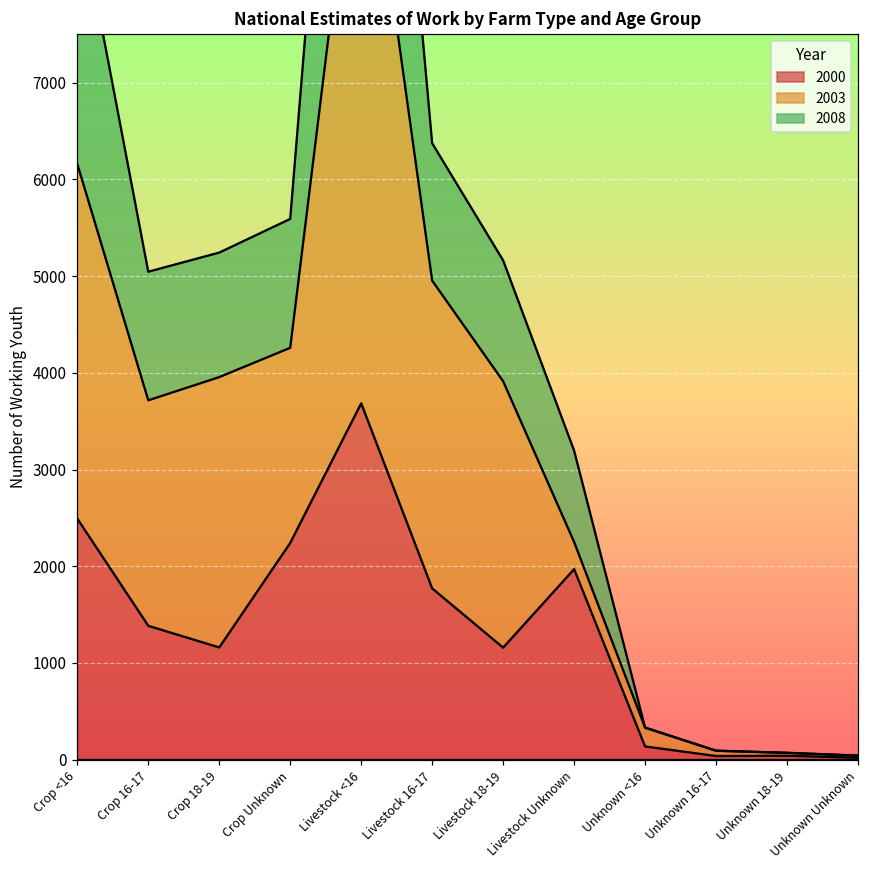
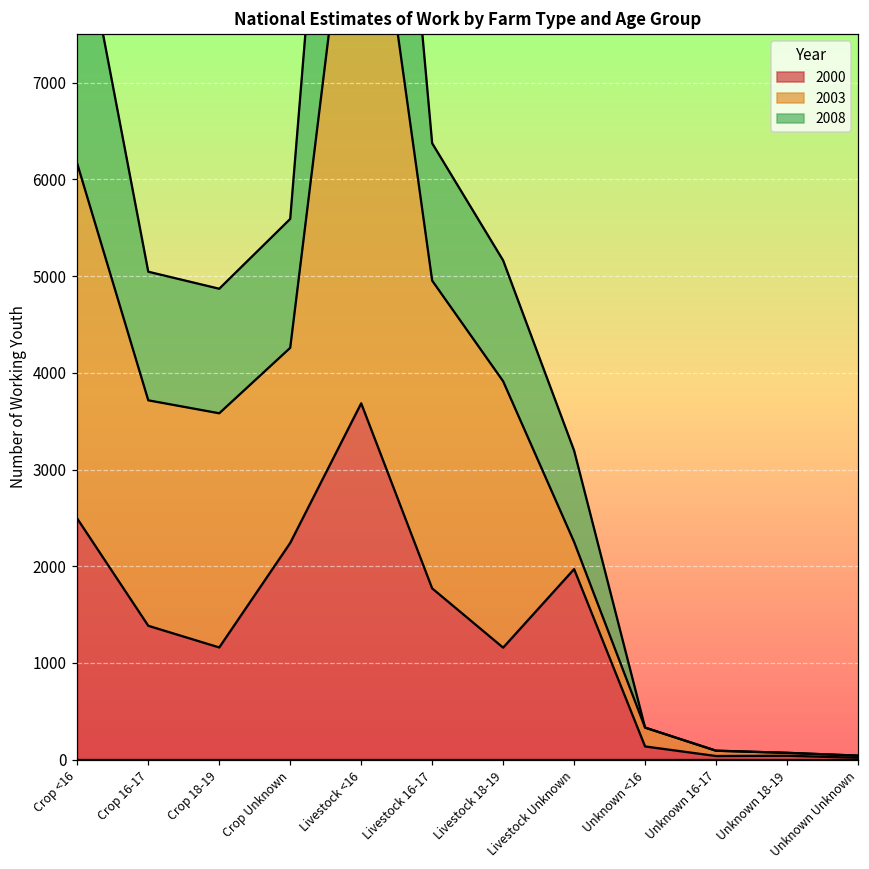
2003, Crop 18-19: 2800 -> 2400
